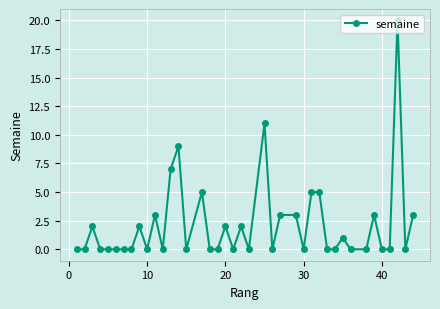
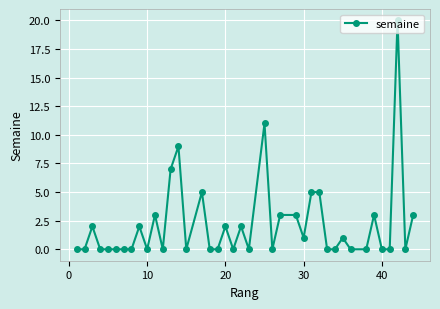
30: 0 -> 1
